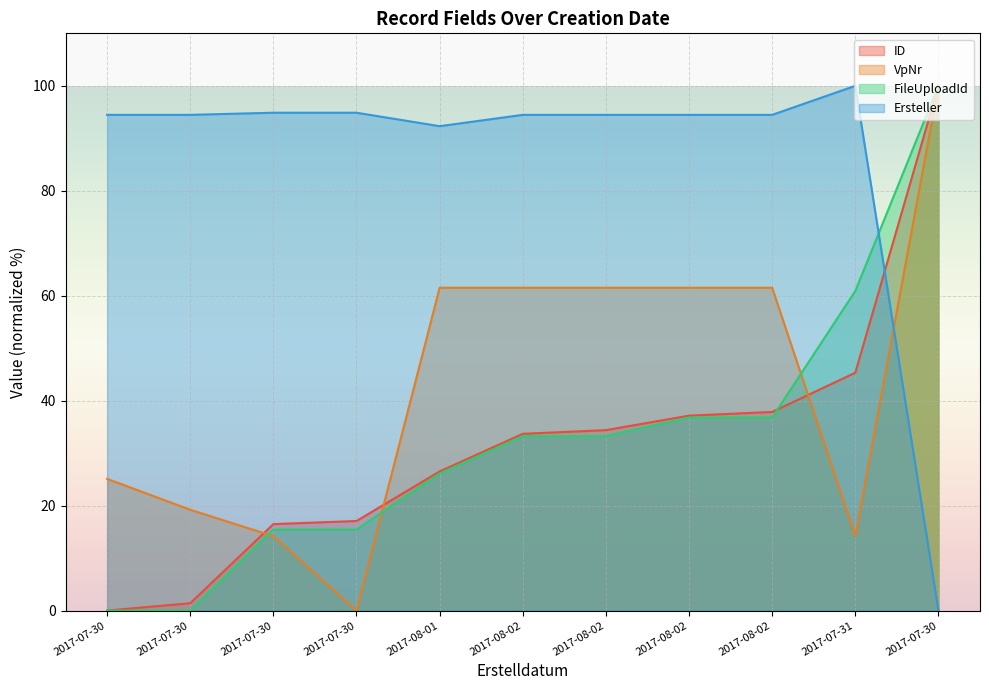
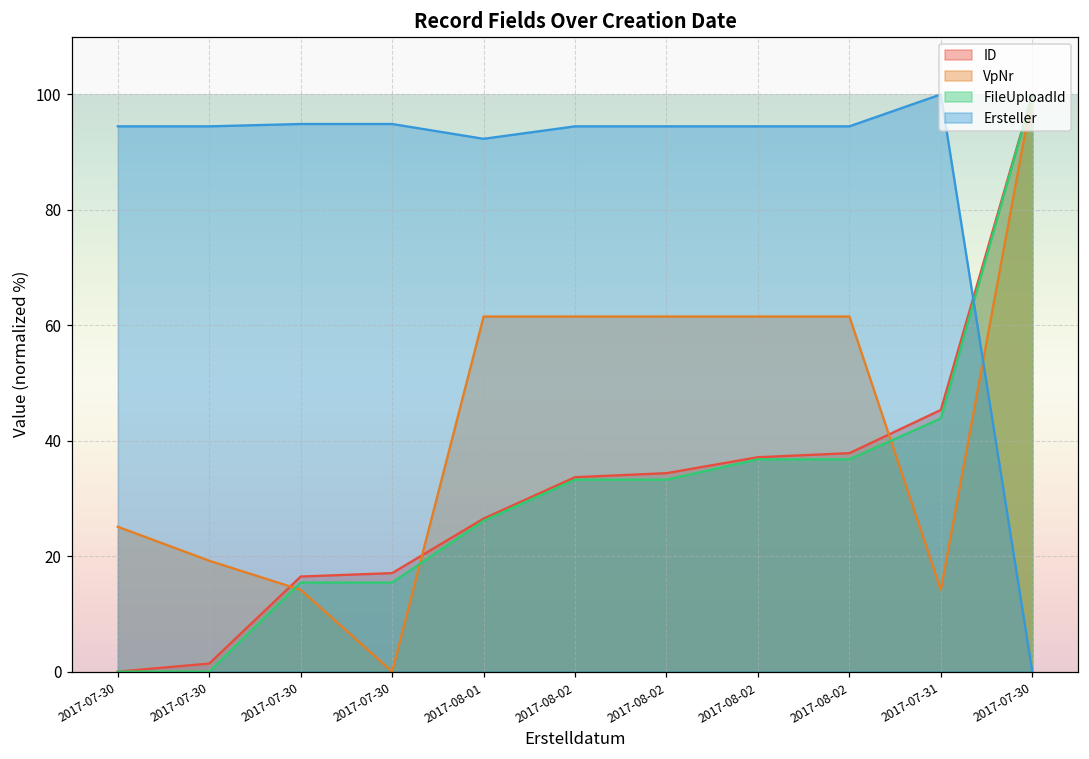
FileUploadId, 2017-07-31: 61 -> 44
